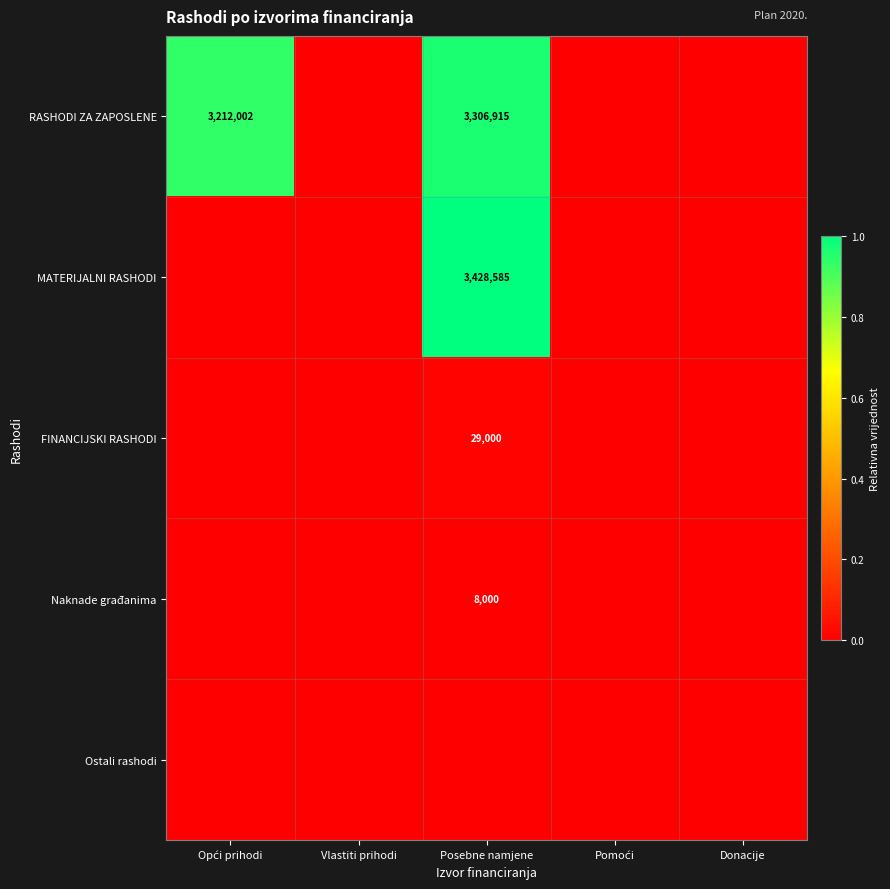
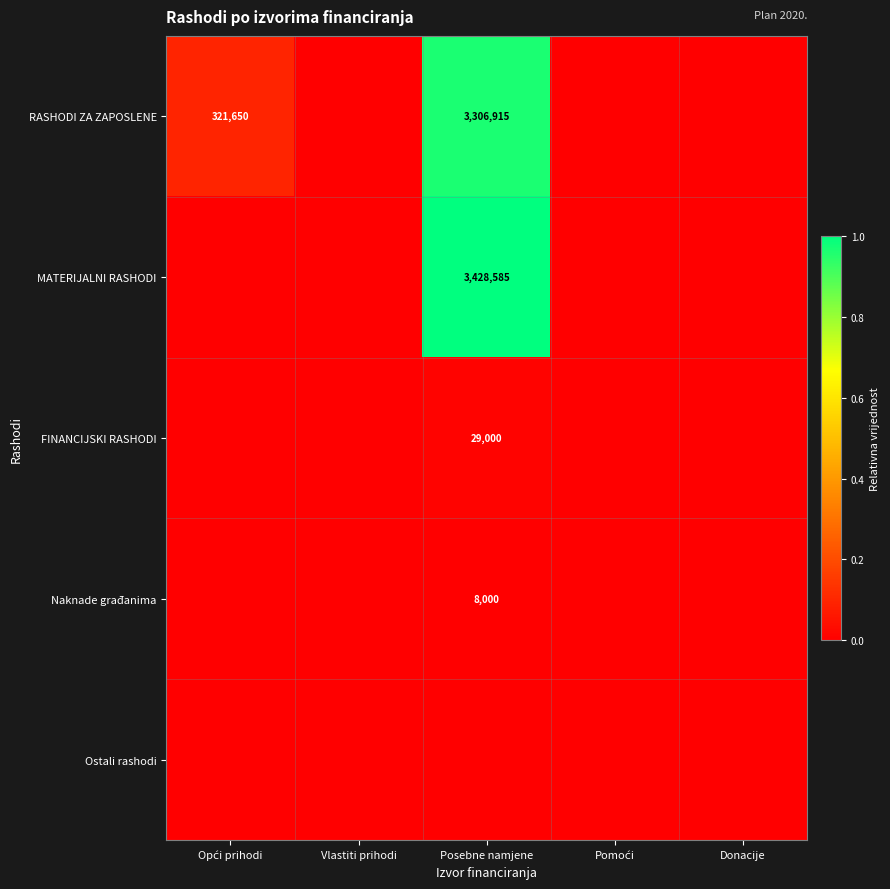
RASHODI ZA ZAPOSLENE, Opći prihodi: 3,212,002 -> 321,650
